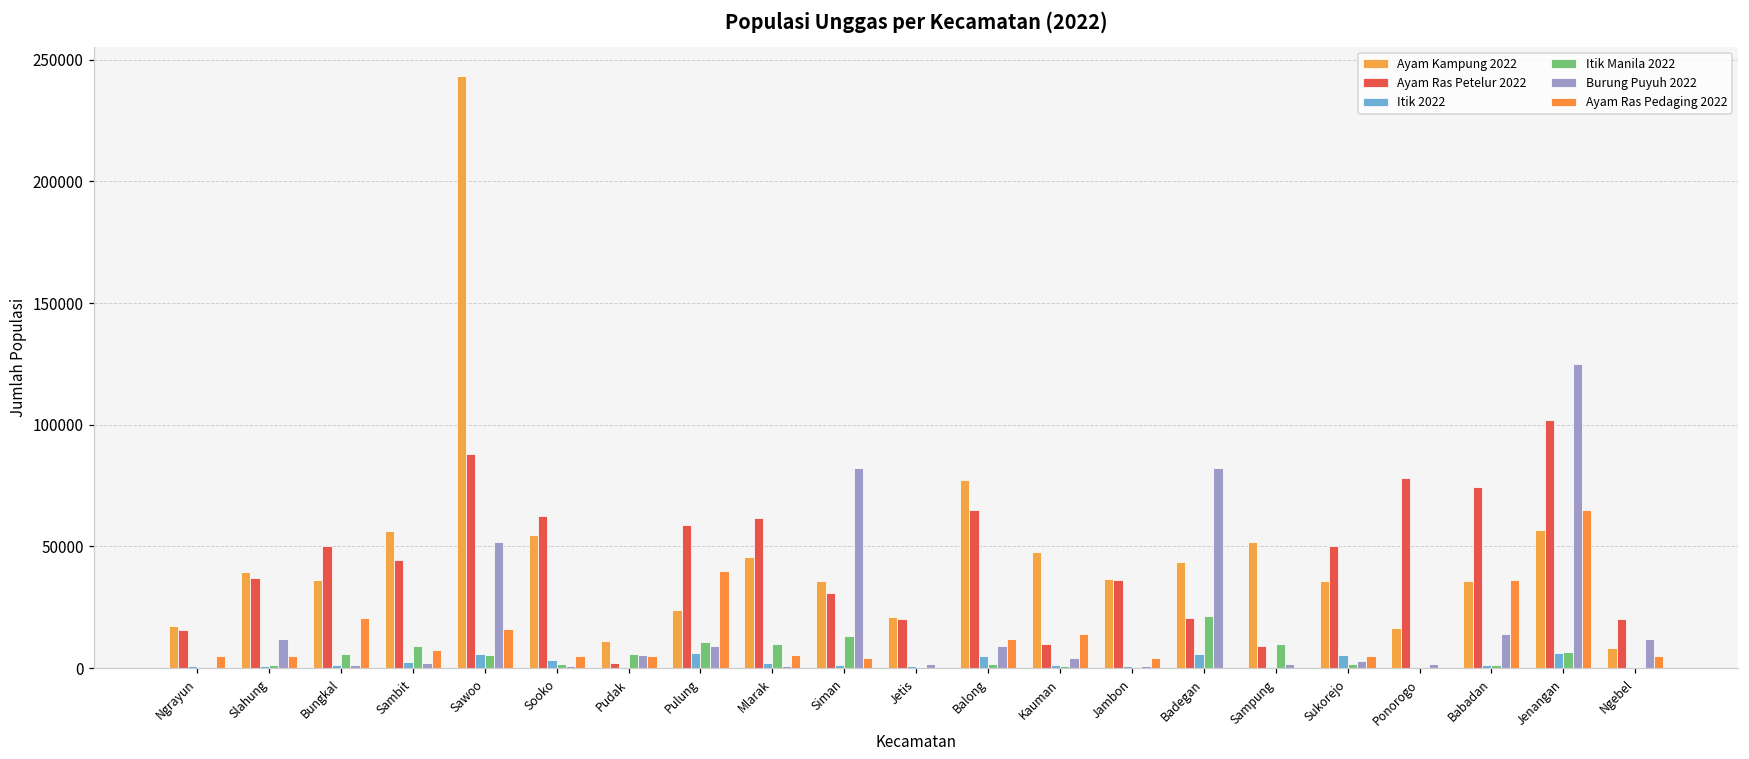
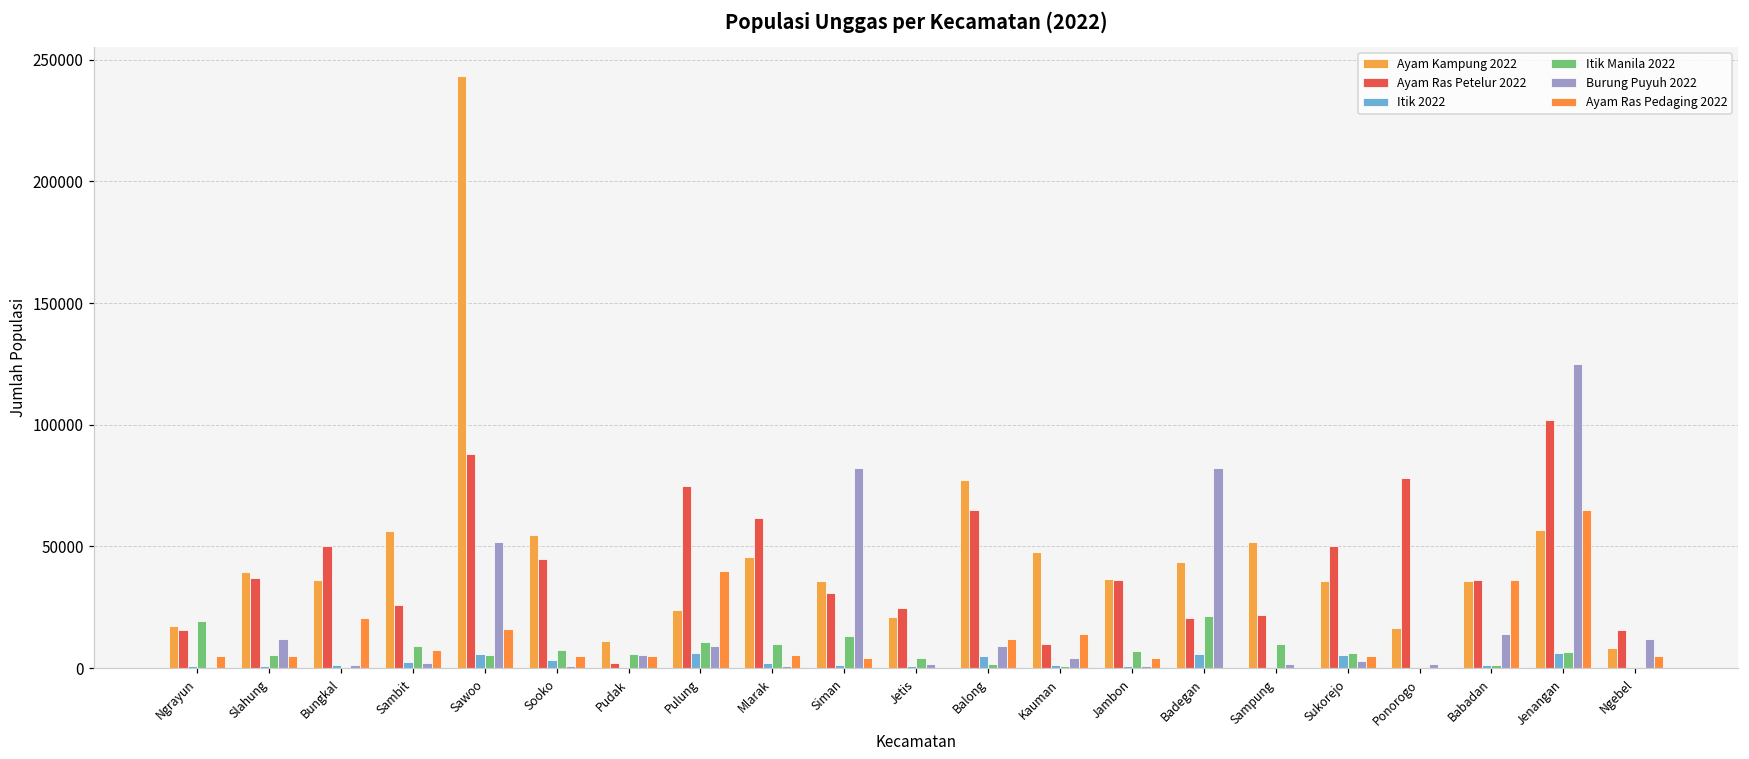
Itik Manila 2022, Ngrayun: 1000 -> 19000
Itik Manila 2022, Slahung: 1000 -> 5000
Itik Manila 2022, Bungkal: 6000 -> 0
Ayam Ras Petelur 2022, Sambit: 44000 -> 26000
Ayam Ras Petelur 2022, Sooko: 62000 -> 45000
Itik Manila 2022, Sooko: 2000 -> 7000
Ayam Ras Petelur 2022, Pulung: 59000 -> 75000
Ayam Ras Petelur 2022, Jetis: 20000 -> 25000
Itik Manila 2022, Jetis: 0 -> 4000
Itik Manila 2022, Jambon: 0 -> 7000
Ayam Ras Petelur 2022, Sampung: 9000 -> 22000
Itik Manila 2022, Sukorejo: 1000 -> 6000
Ayam Ras Petelur 2022, Babadan: 74000 -> 36000
Ayam Ras Petelur 2022, Ngebel: 20000 -> 16000
